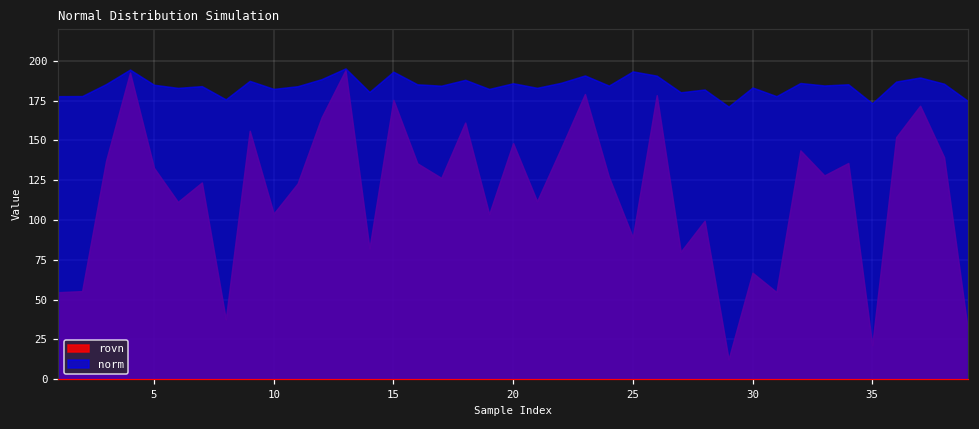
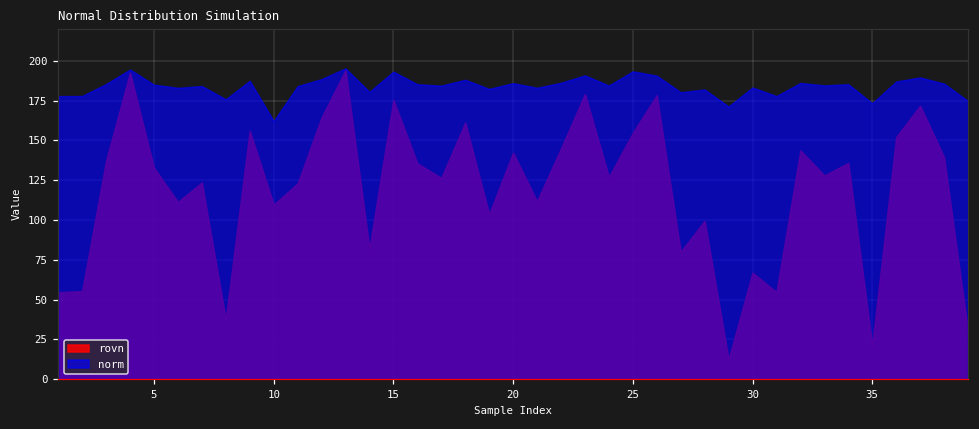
rovn, 10: 104 -> 110
norm, 10: 182 -> 162
rovn, 20: 148 -> 142
rovn, 25: 89 -> 155
